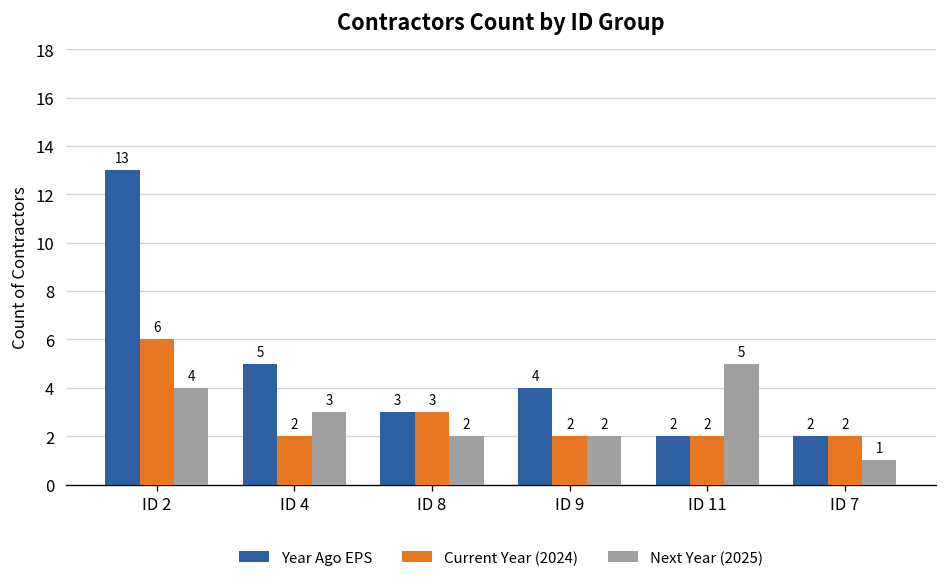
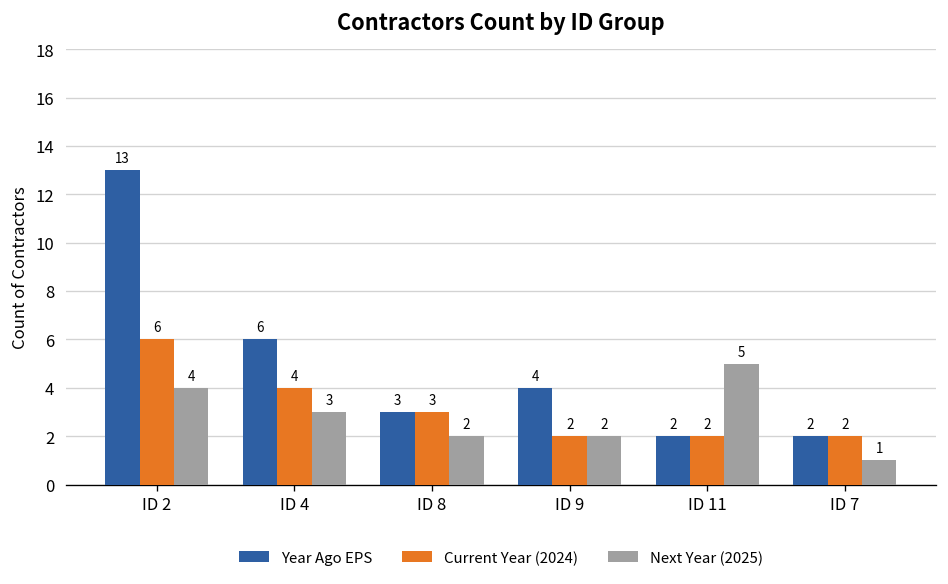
Year Ago EPS, ID 4: 5 -> 6
Current Year (2024), ID 4: 2 -> 4
